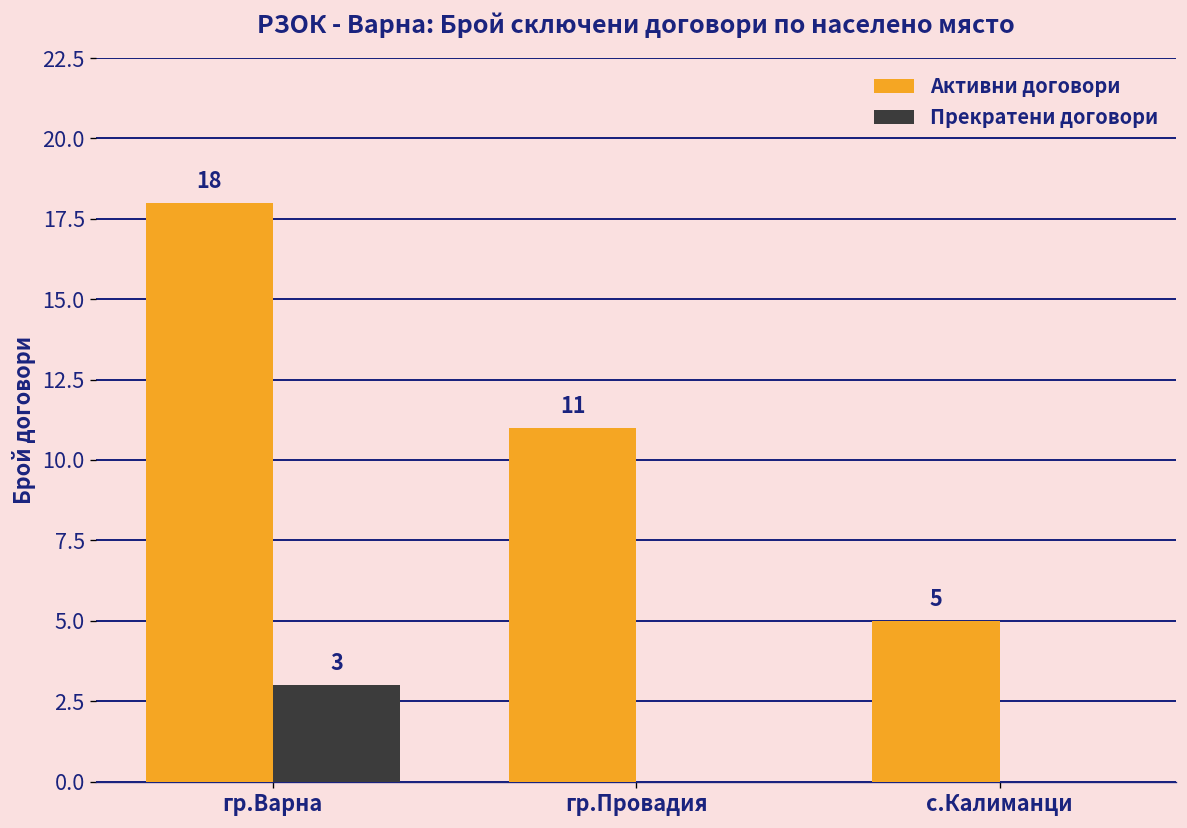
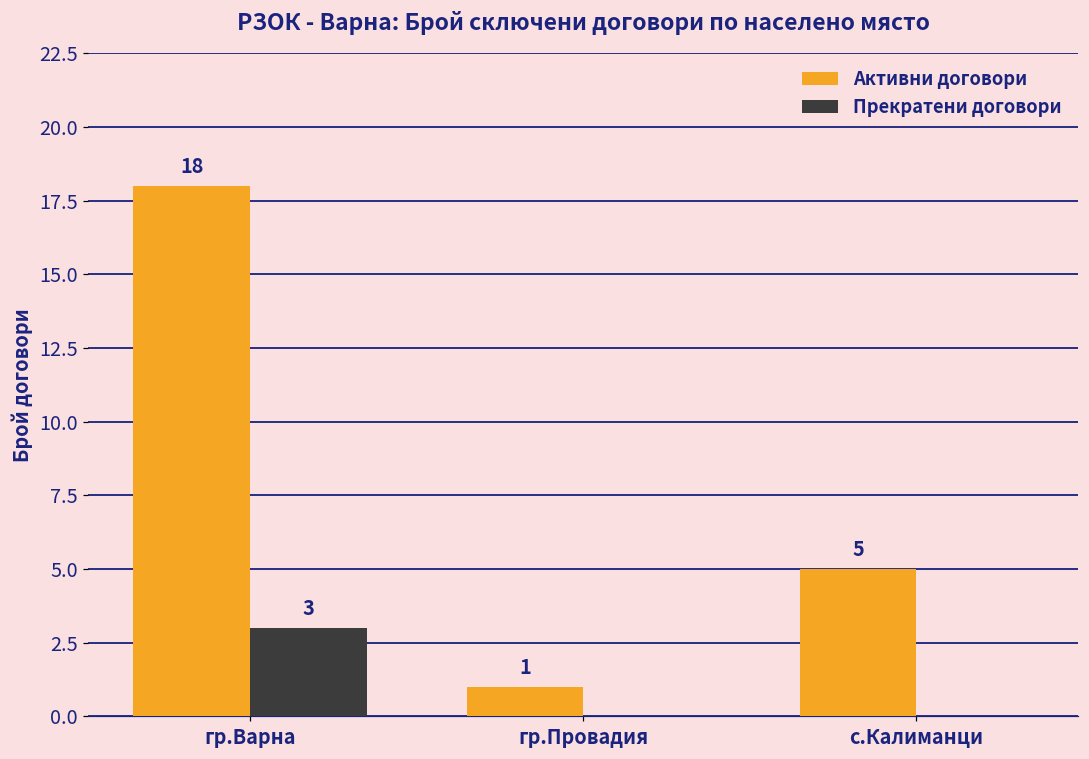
Активни договори, гр.Провадия: 11 -> 1
